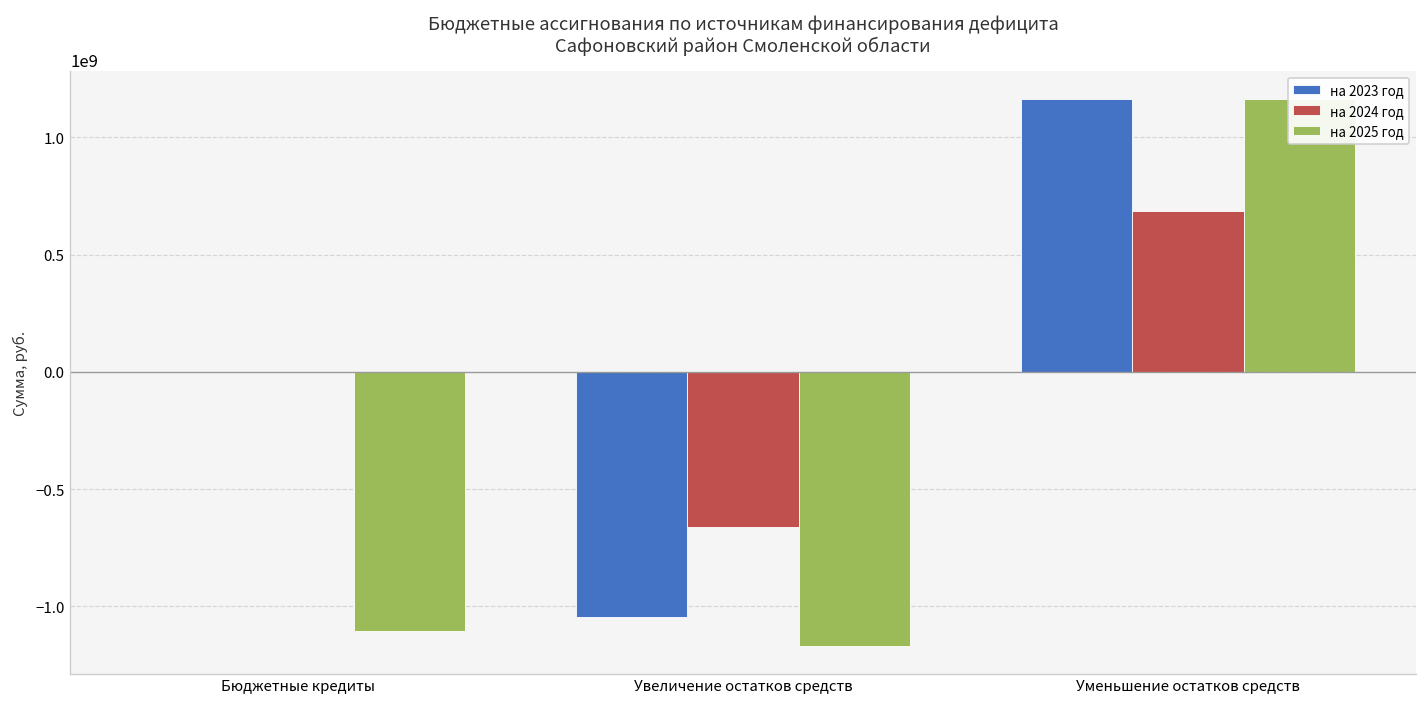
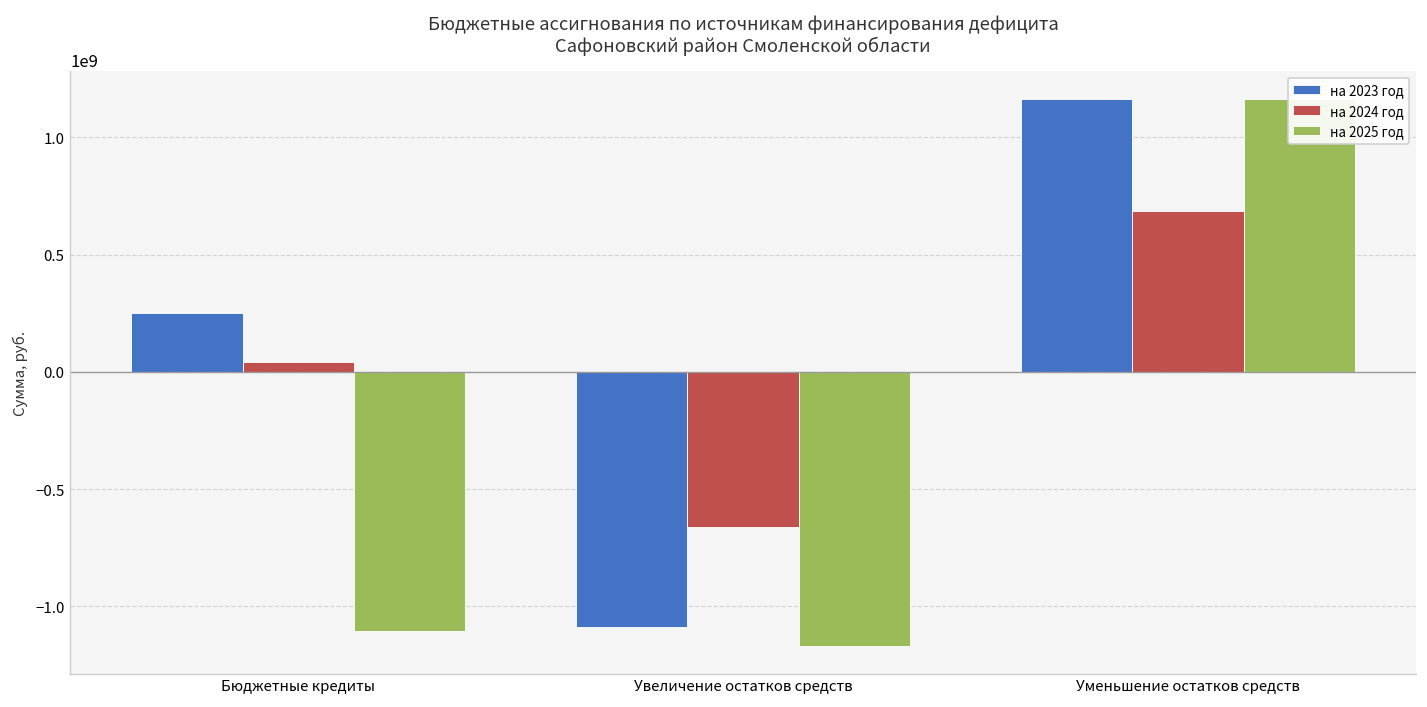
на 2023 год, Бюджетные кредиты: 0 -> 250000000
на 2024 год, Бюджетные кредиты: 0 -> 40000000
на 2023 год, Увеличение остатков средств: -1050000000 -> -1090000000
